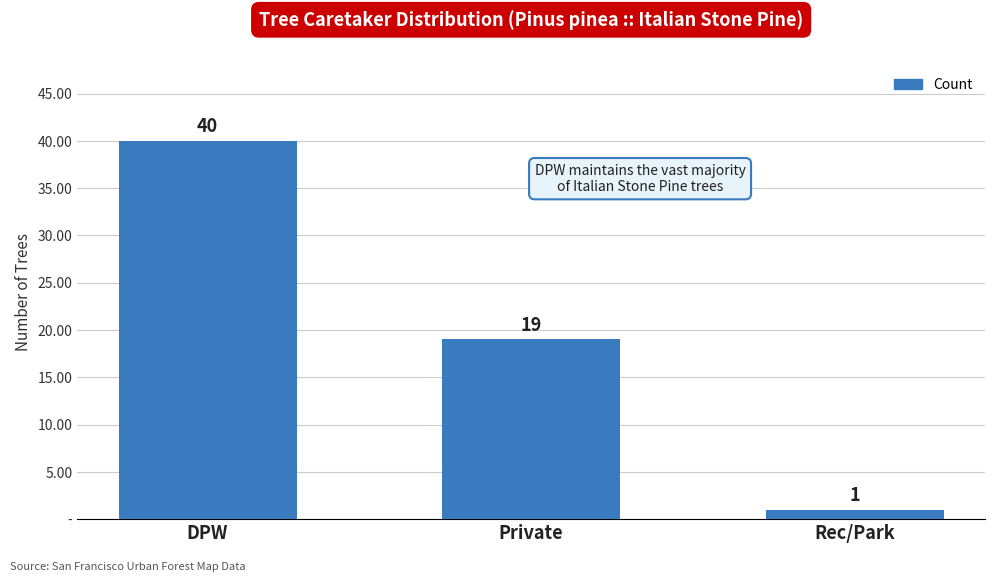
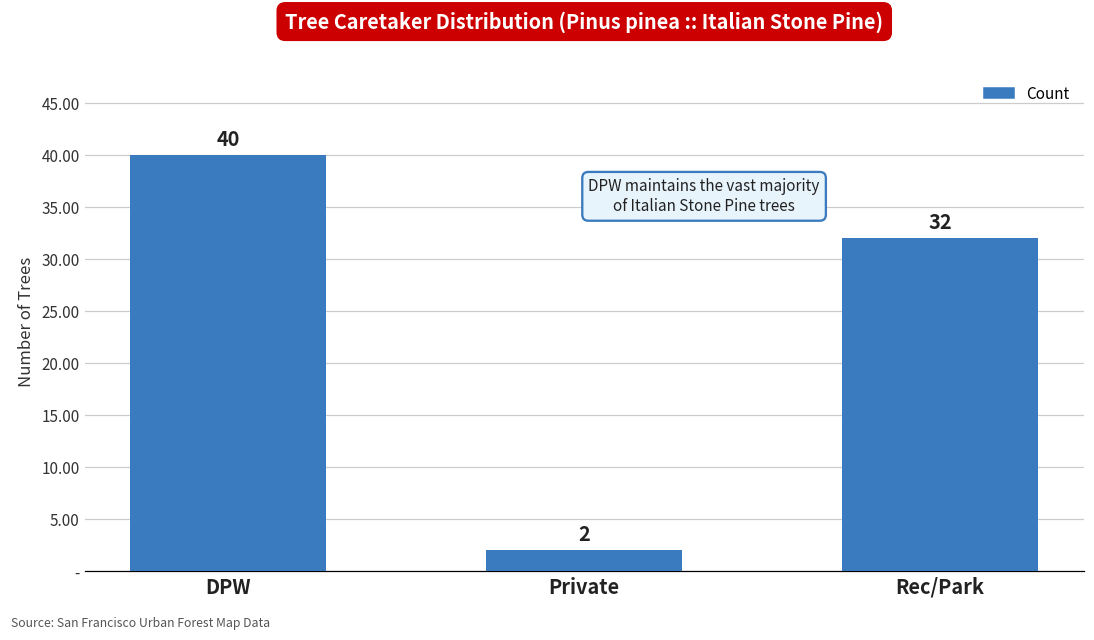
Private: 19 -> 2
Rec/Park: 1 -> 32
